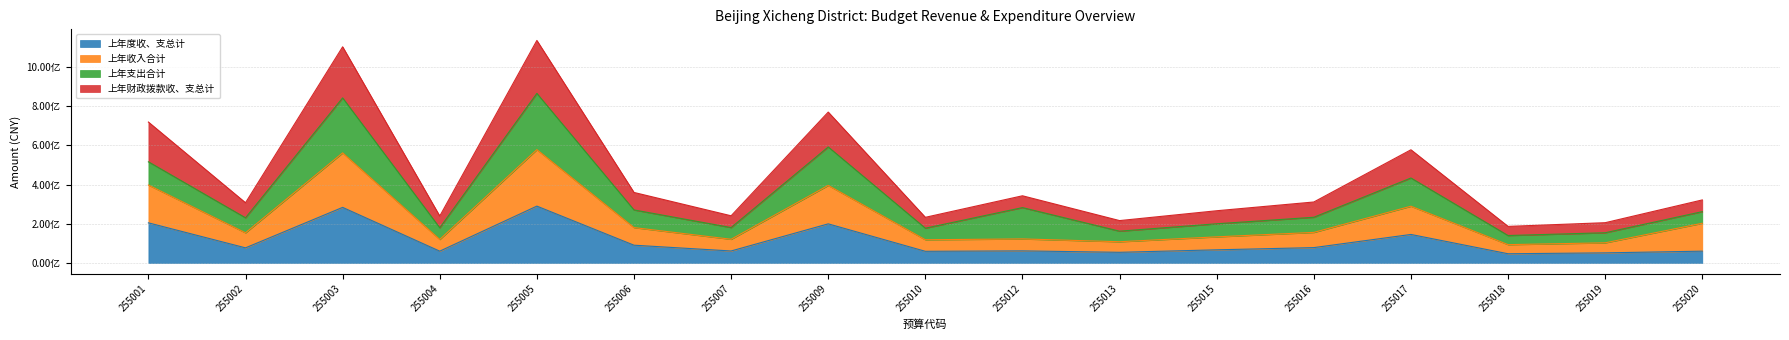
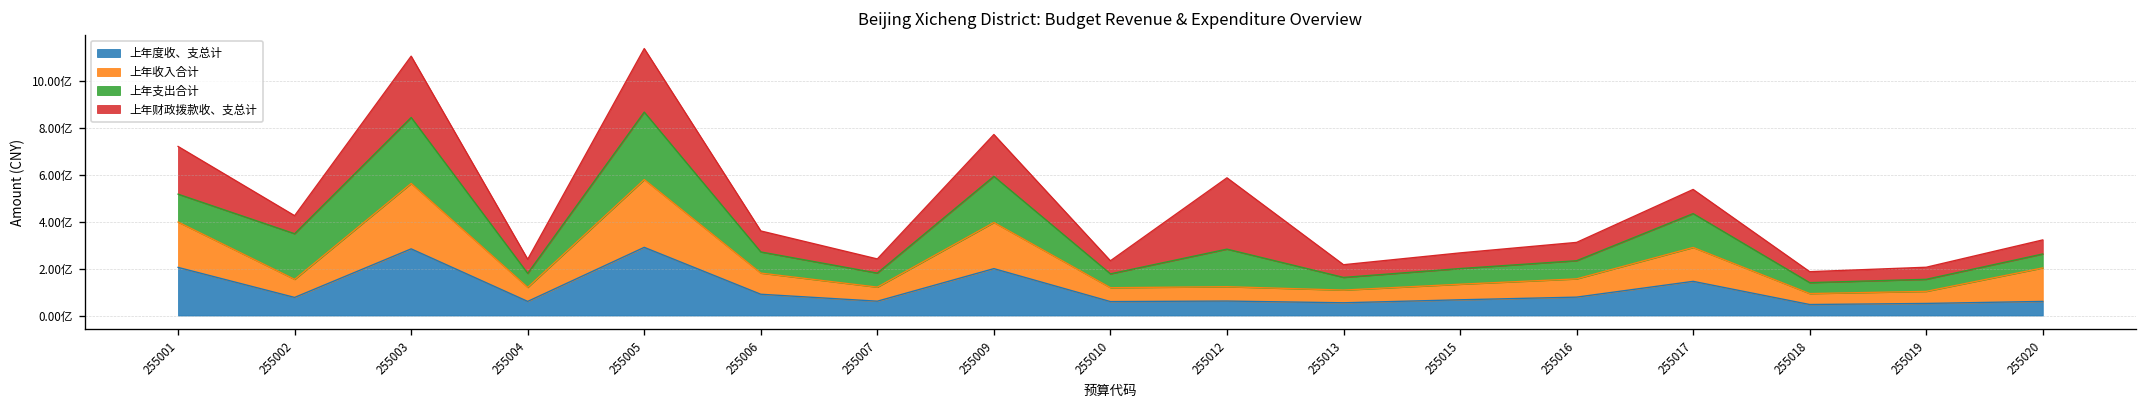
上年支出合计, 255002: 0.8亿 -> 1.9亿
上年财政拨款收、支总计, 255012: 0.6亿 -> 3.0亿
上年财政拨款收、支总计, 255017: 1.4亿 -> 1.0亿
